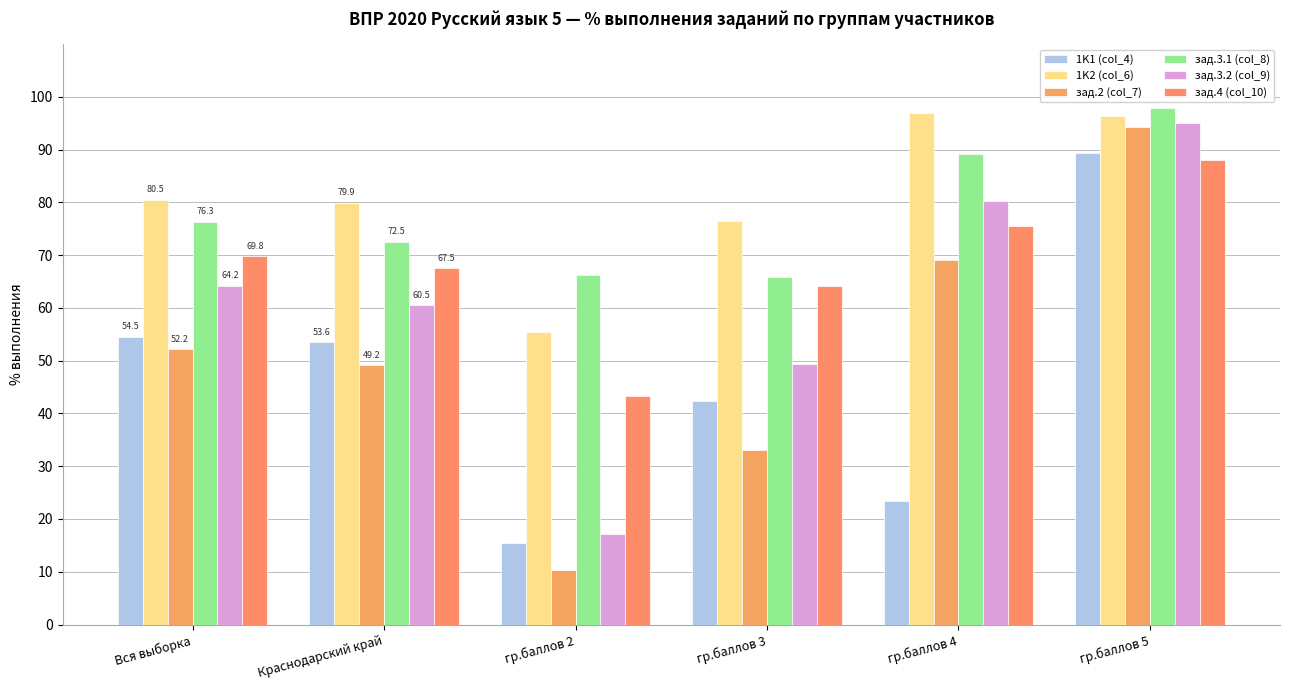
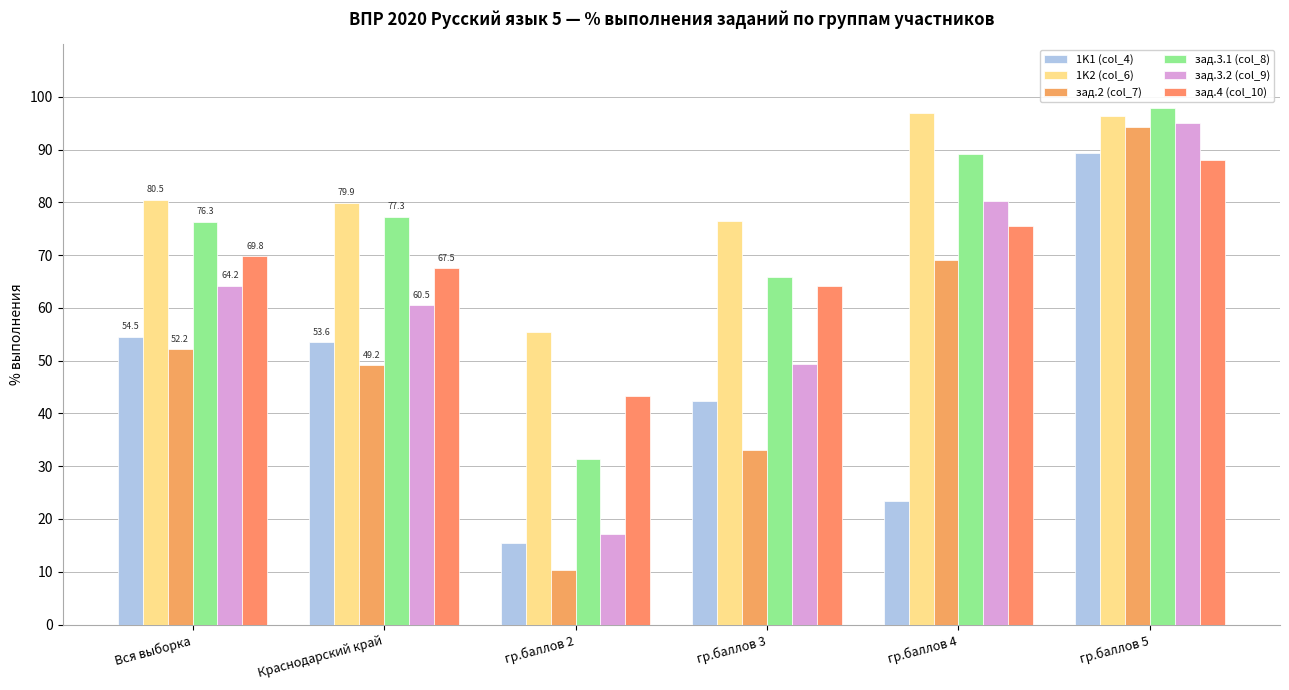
зад.3.1 (col_8), Краснодарский край: 72.5 -> 77.3
зад.3.1 (col_8), гр.баллов 2: 66 -> 31
